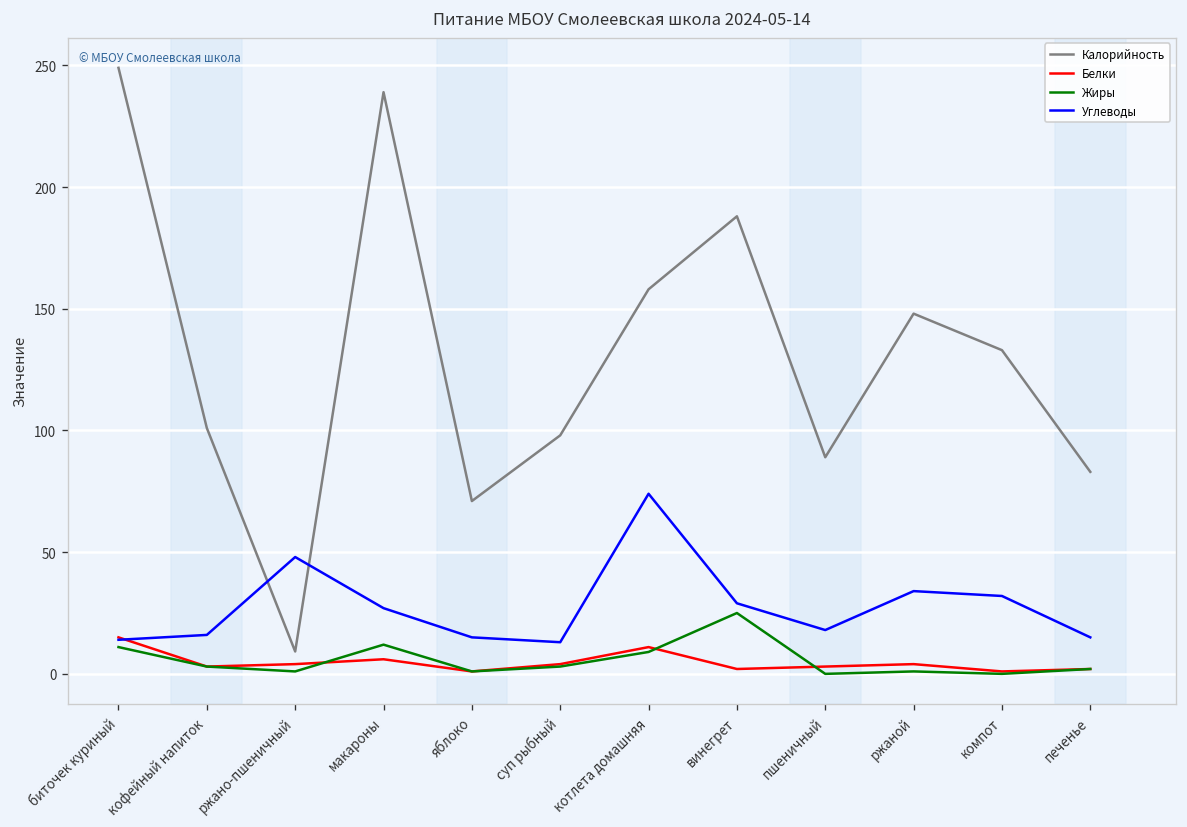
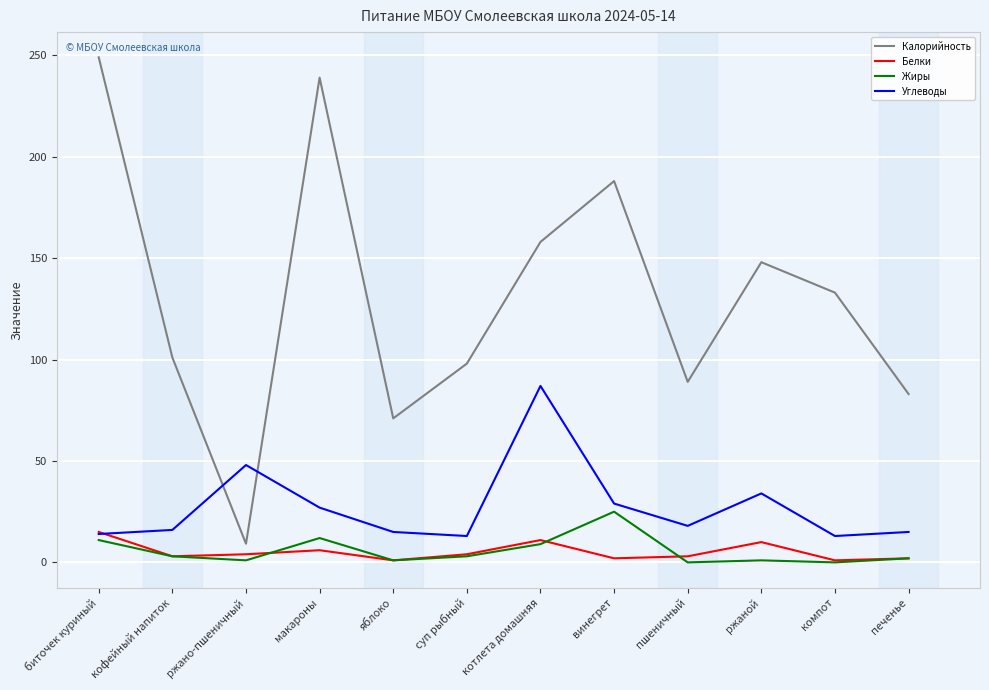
Углеводы, котлета домашняя: 74 -> 87
Белки, ржаной: 4 -> 10
Углеводы, компот: 32 -> 13
